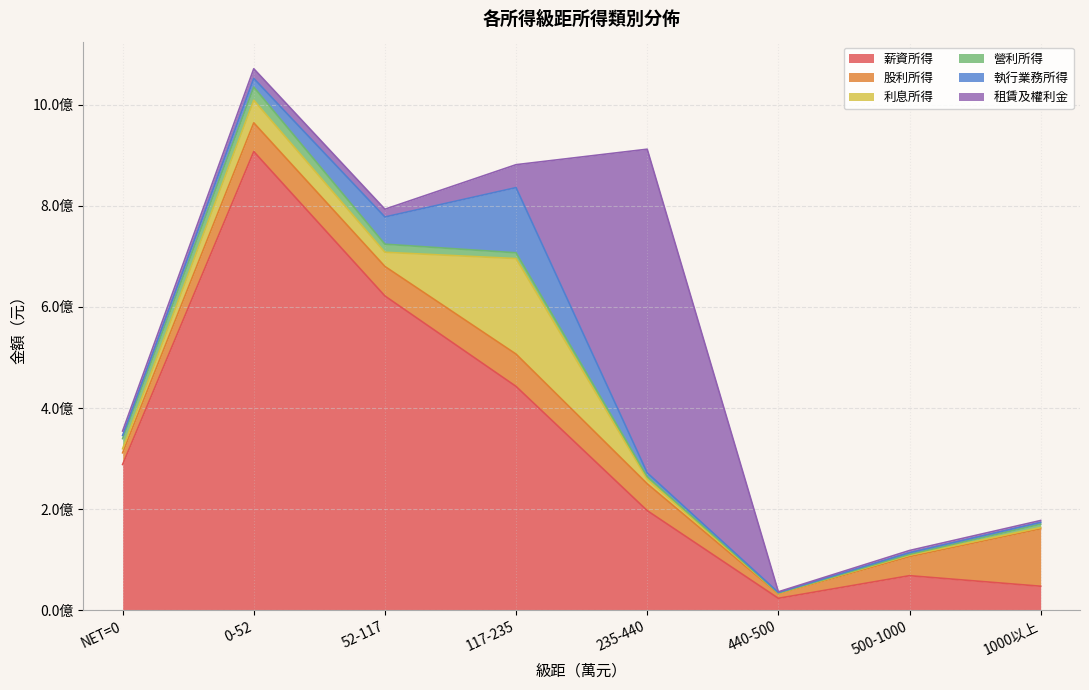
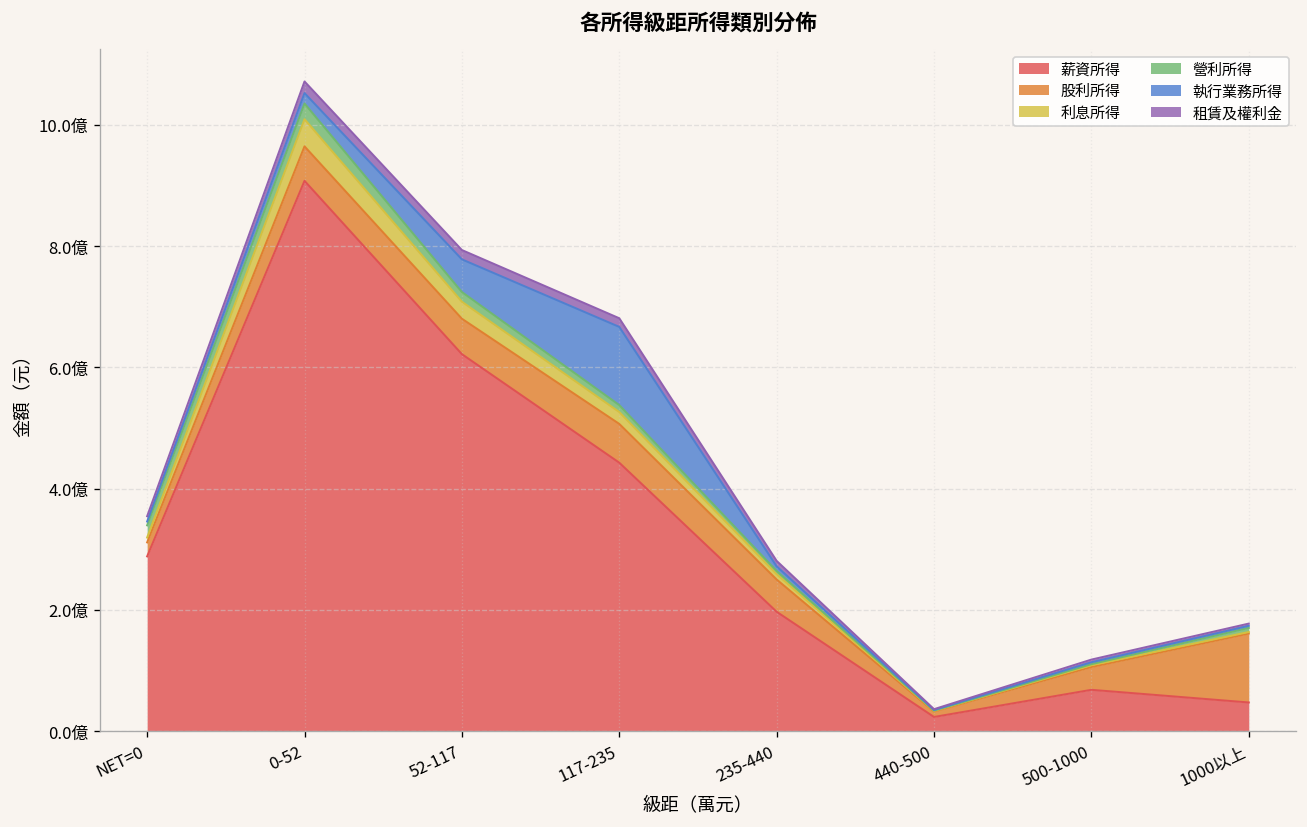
利息所得, 117-235: 1.9億 -> 0.2億
租賃及權利金, 117-235: 0.5億 -> 0.1億
租賃及權利金, 235-440: 6.4億 -> 0.1億
